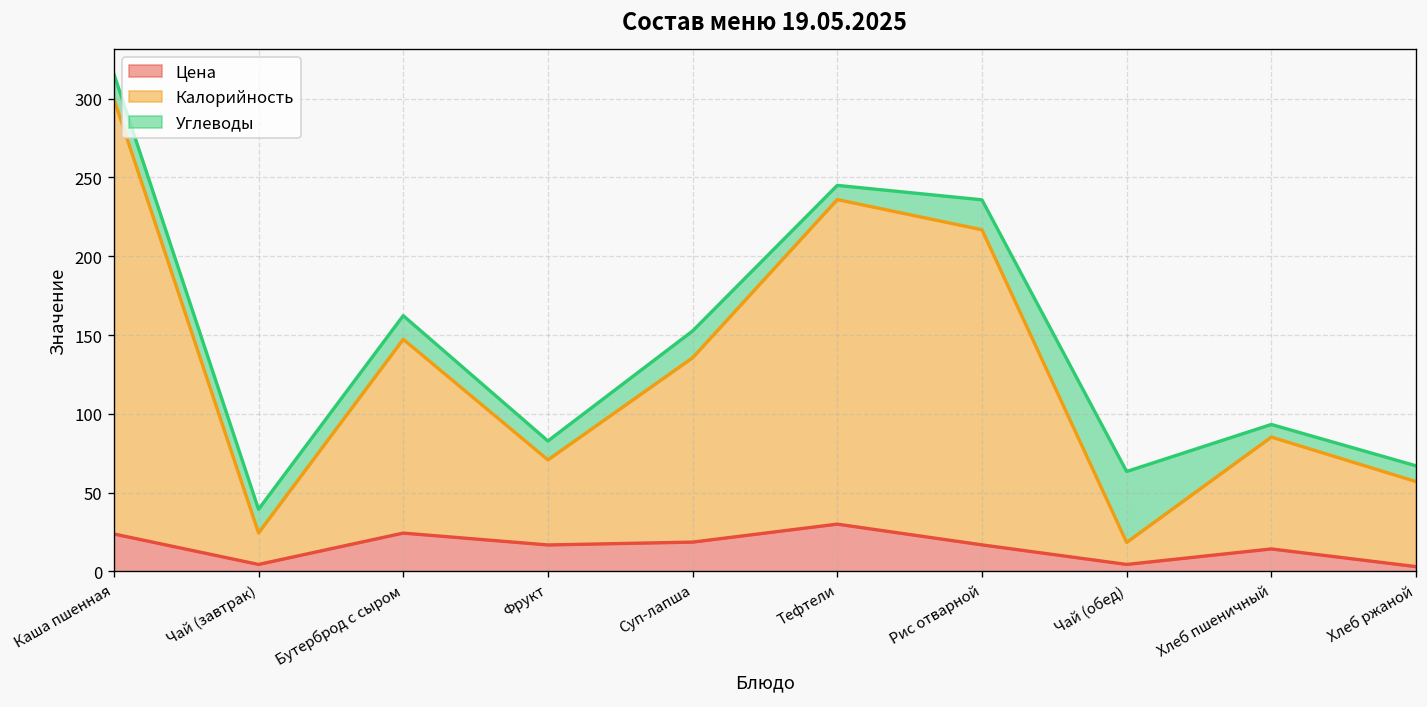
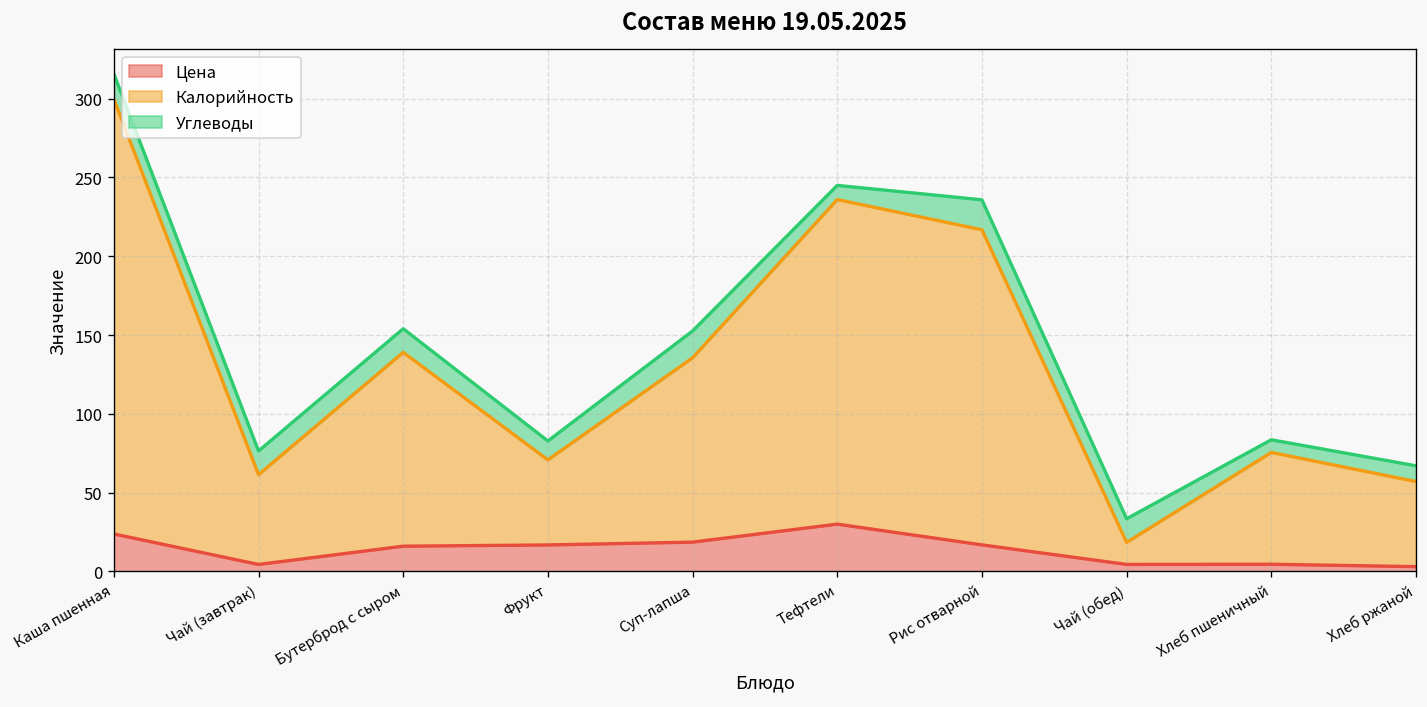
Калорийность, Чай (завтрак): 20 -> 57
Цена, Бутерброд с сыром: 24 -> 16
Углеводы, Чай (обед): 45 -> 15
Цена, Хлеб пшеничный: 14 -> 5
